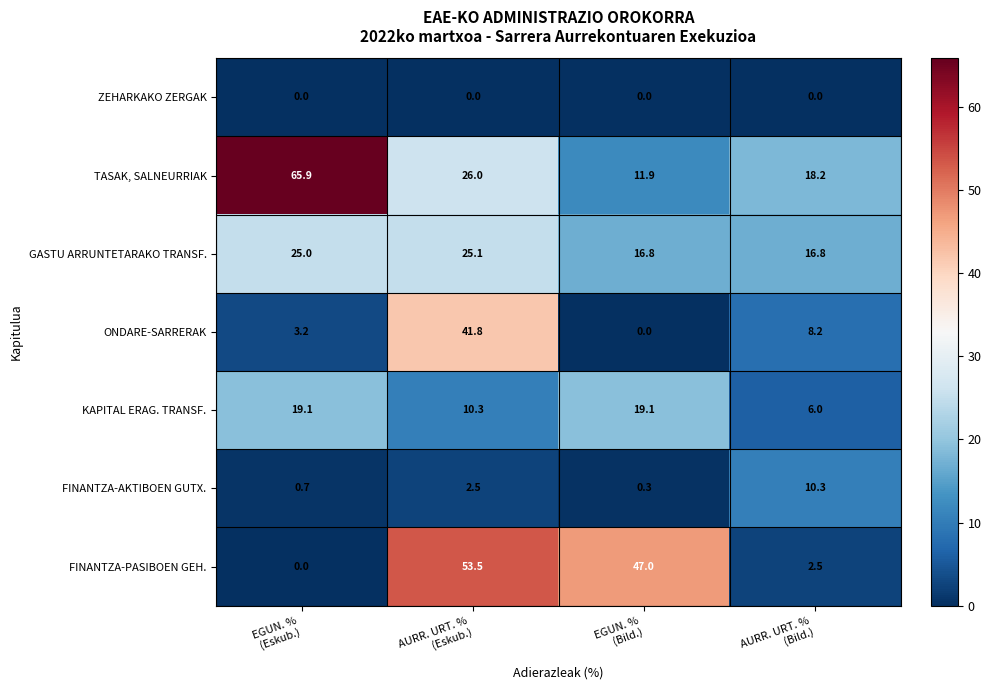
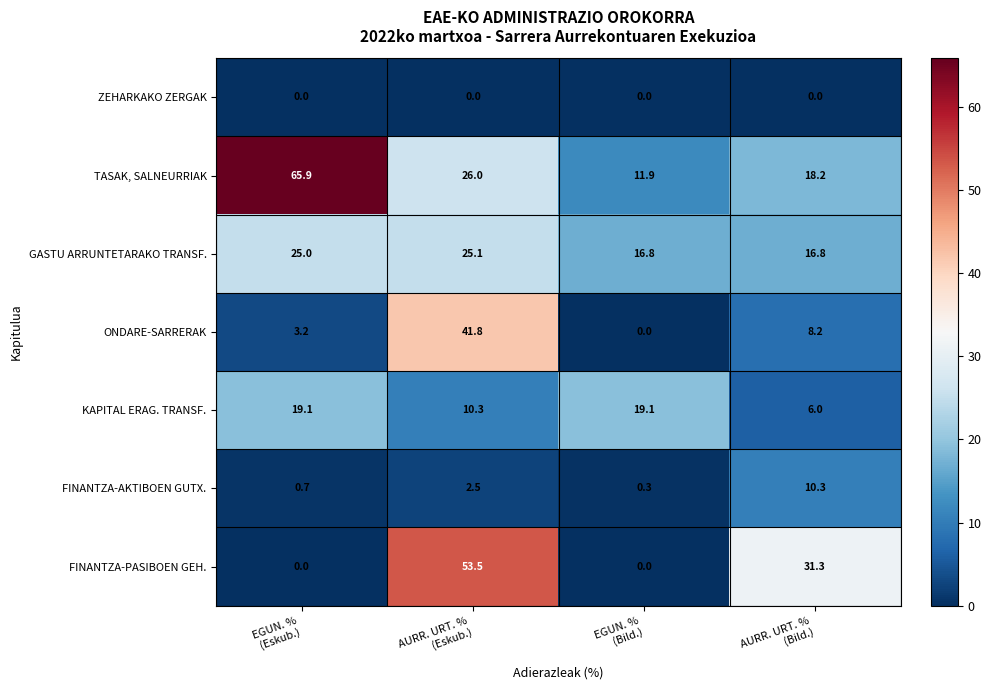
FINANTZA-PASIBOEN GEH., EGUN. % (Bild.): 47.0 -> 0.0
FINANTZA-PASIBOEN GEH., AURR. URT. % (Bild.): 2.5 -> 31.3
